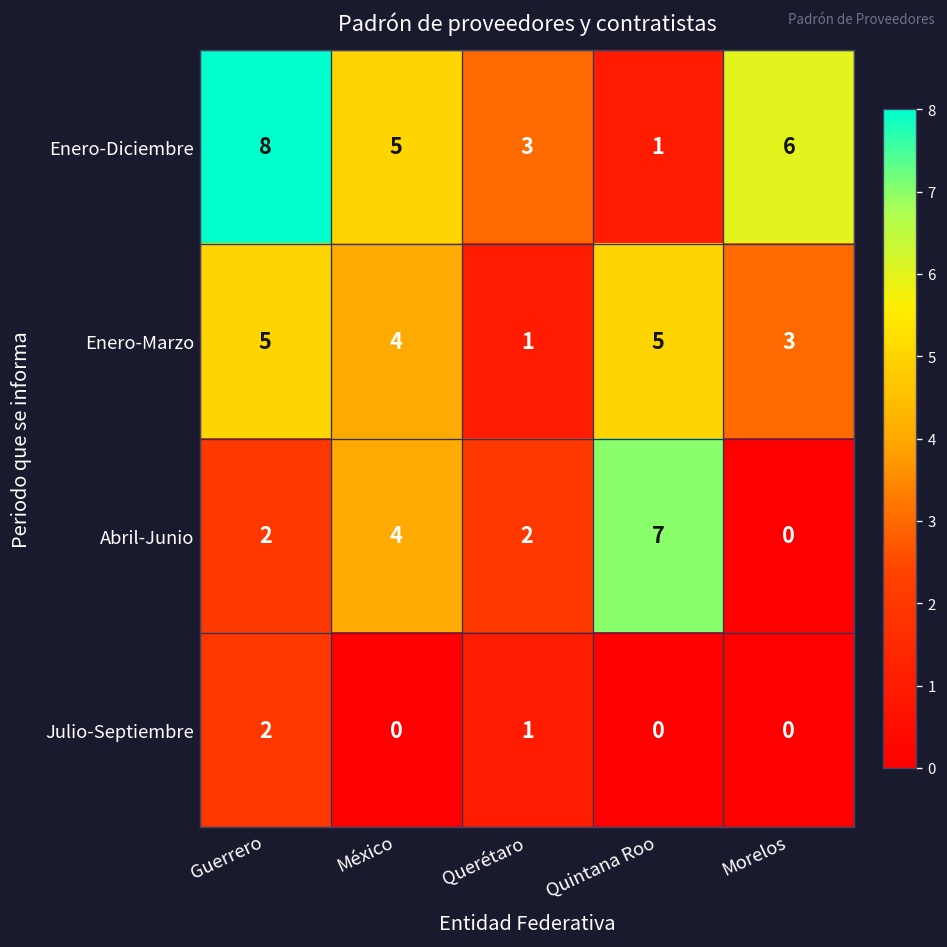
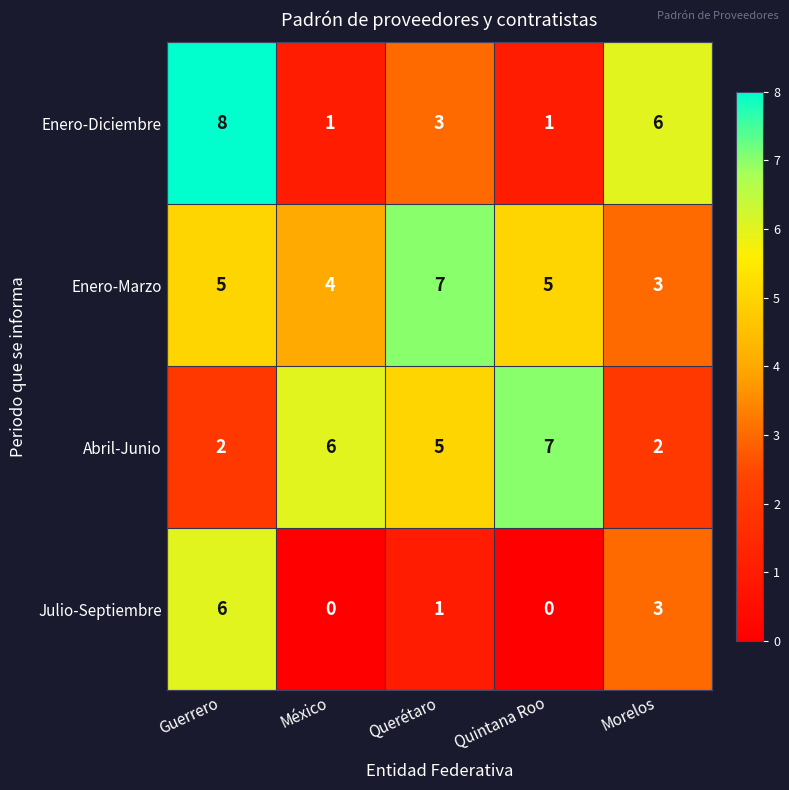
Enero-Diciembre, México: 5 -> 1
Enero-Marzo, Querétaro: 1 -> 7
Abril-Junio, México: 4 -> 6
Abril-Junio, Querétaro: 2 -> 5
Abril-Junio, Morelos: 0 -> 2
Julio-Septiembre, Guerrero: 2 -> 6
Julio-Septiembre, Morelos: 0 -> 3
